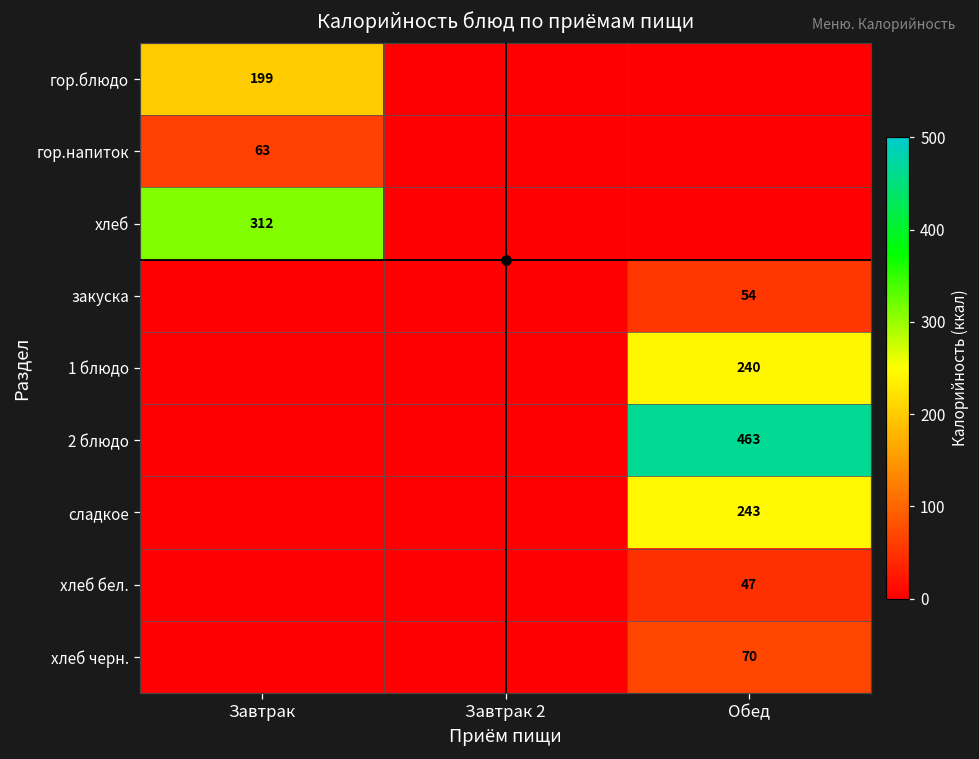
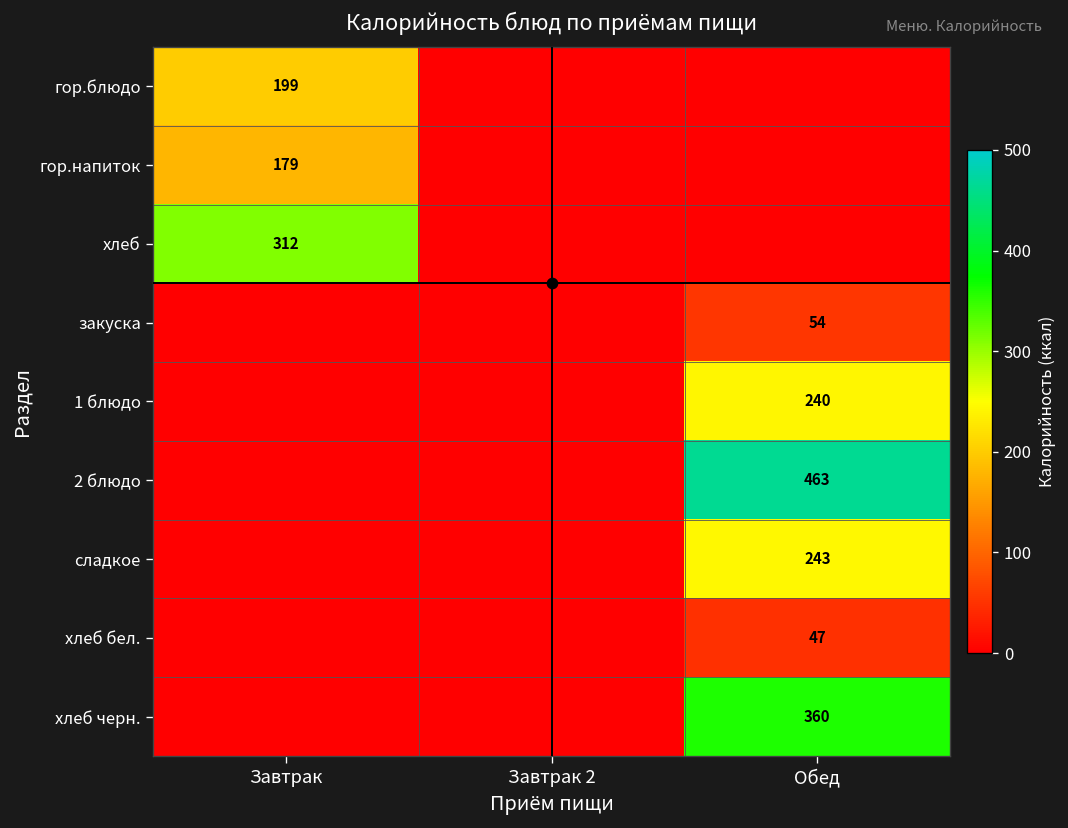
гор.напиток, Завтрак: 63 -> 179
хлеб черн., Обед: 70 -> 360
